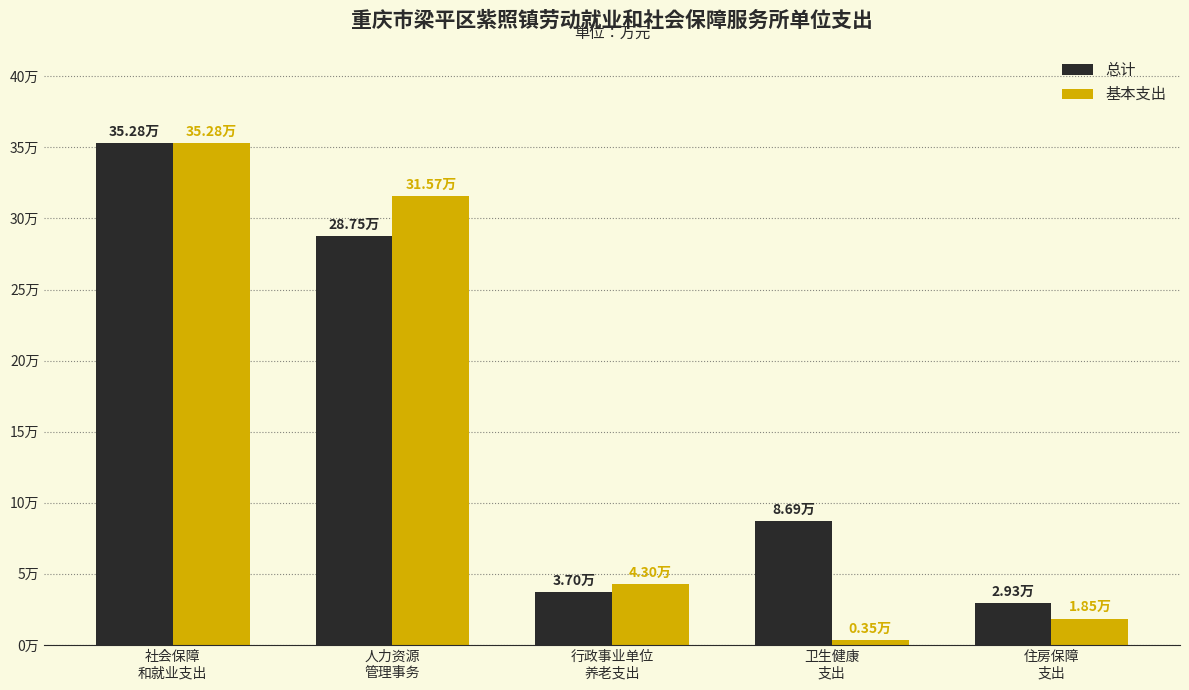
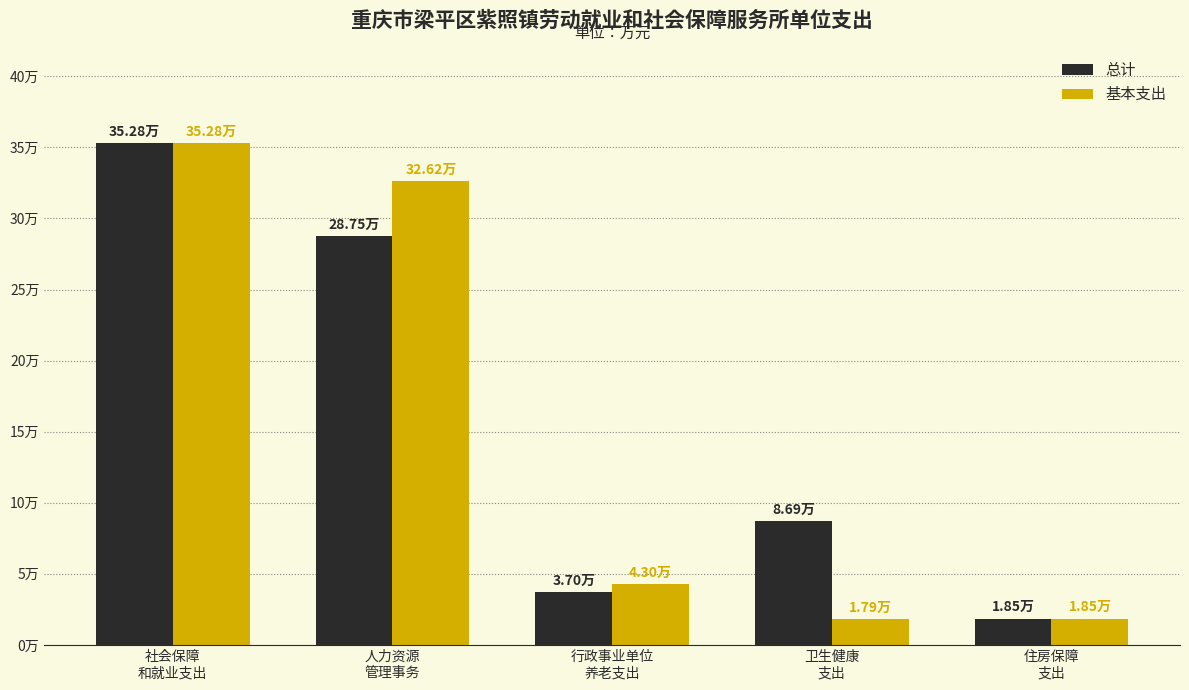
基本支出, 人力资源 管理事务: 31.57万 -> 32.62万
基本支出, 卫生健康 支出: 0.35万 -> 1.79万
总计, 住房保障 支出: 2.93万 -> 1.85万
